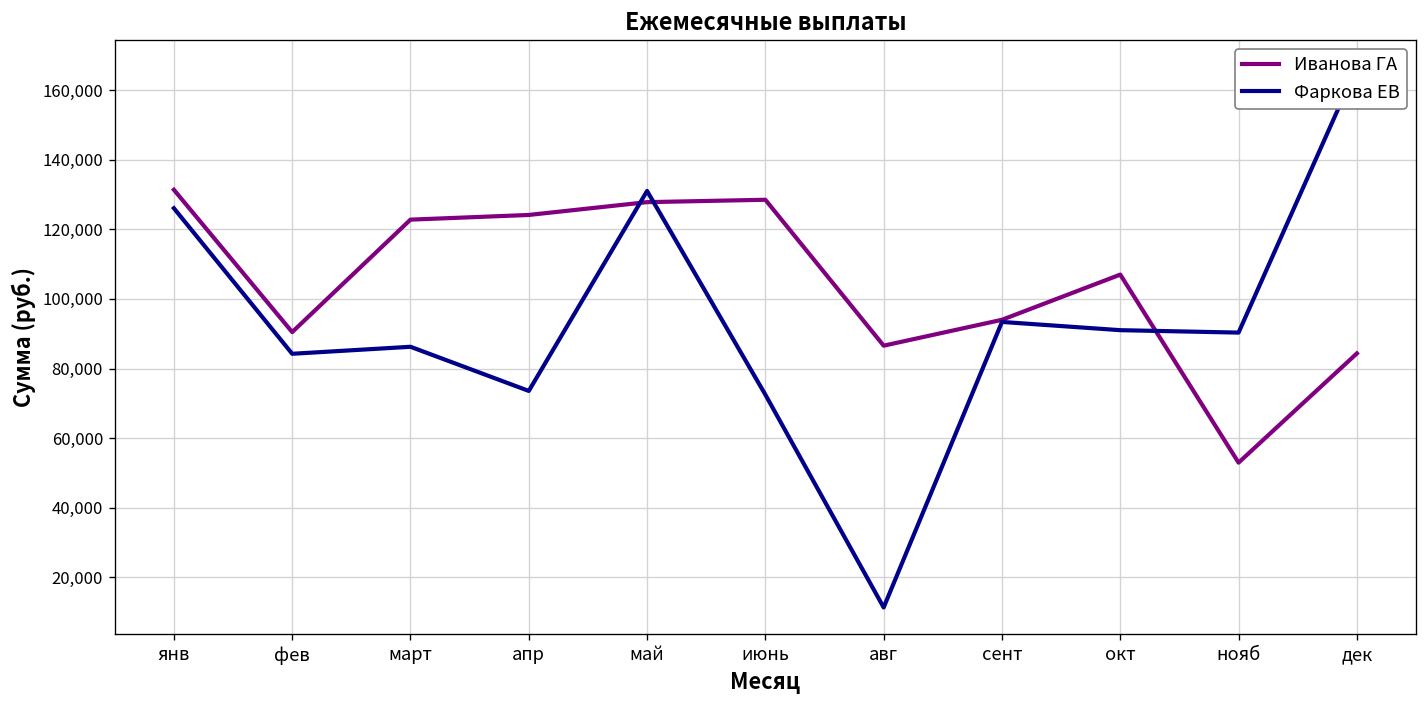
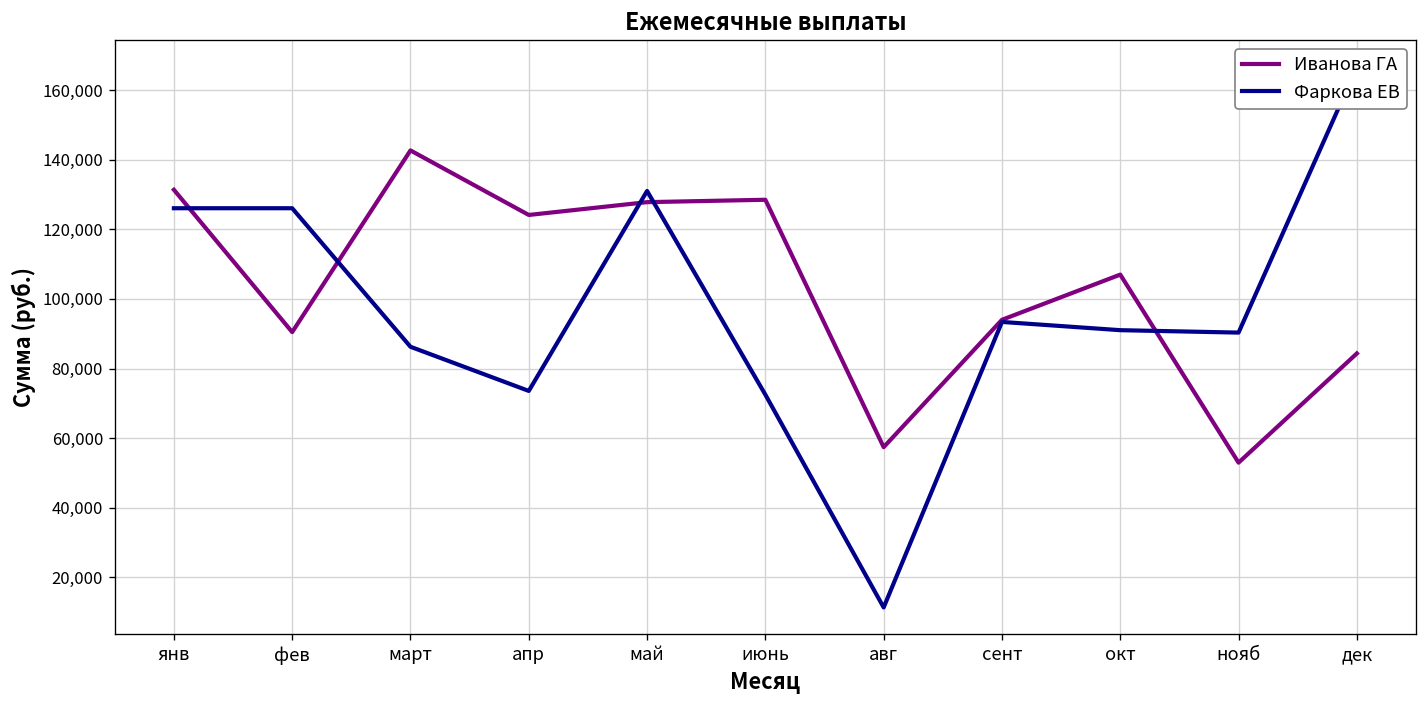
Фаркова ЕВ, фев: 84,000 -> 126,000
Иванова ГА, март: 123,000 -> 143,000
Иванова ГА, авг: 87,000 -> 57,000
